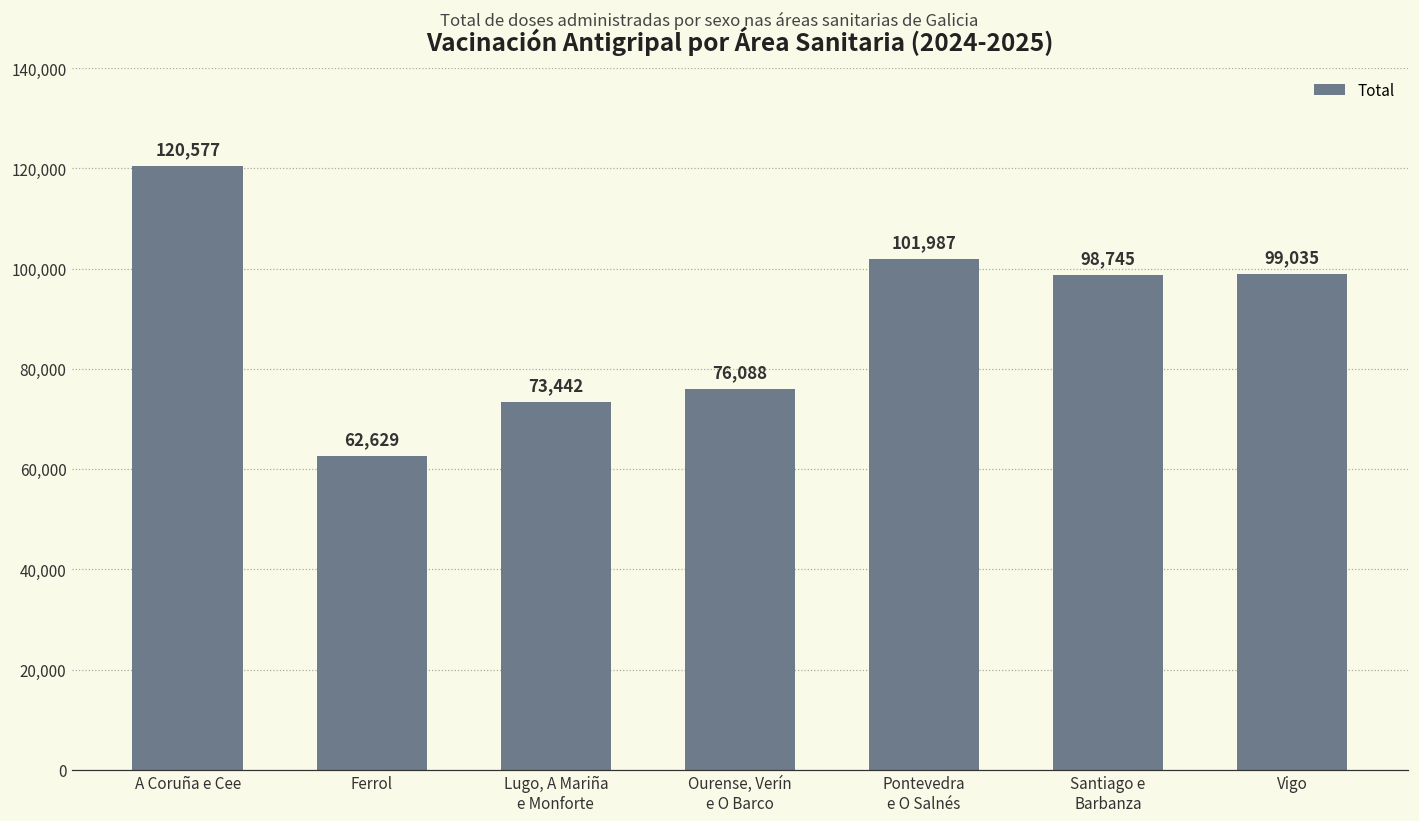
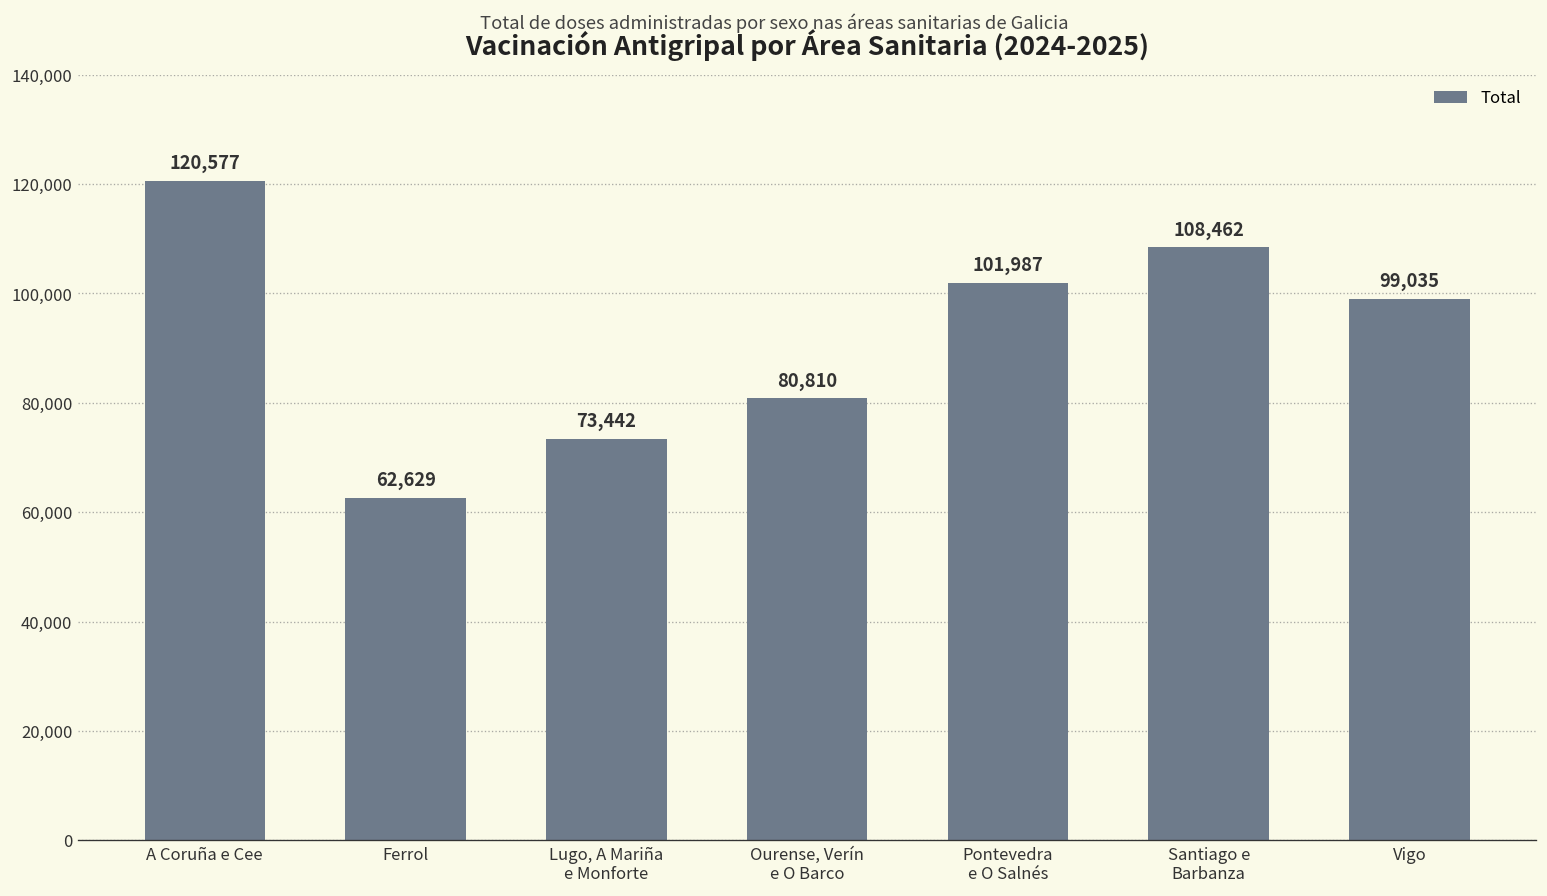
Ourense, Verín e O Barco: 76,088 -> 80,810
Santiago e Barbanza: 98,745 -> 108,462
